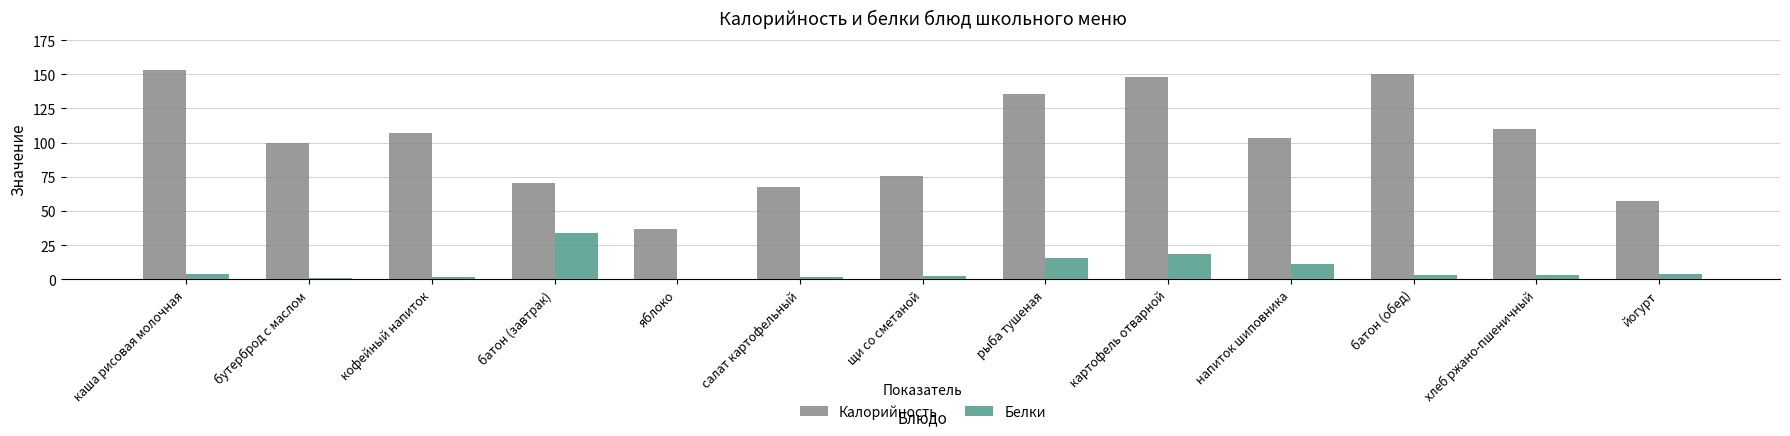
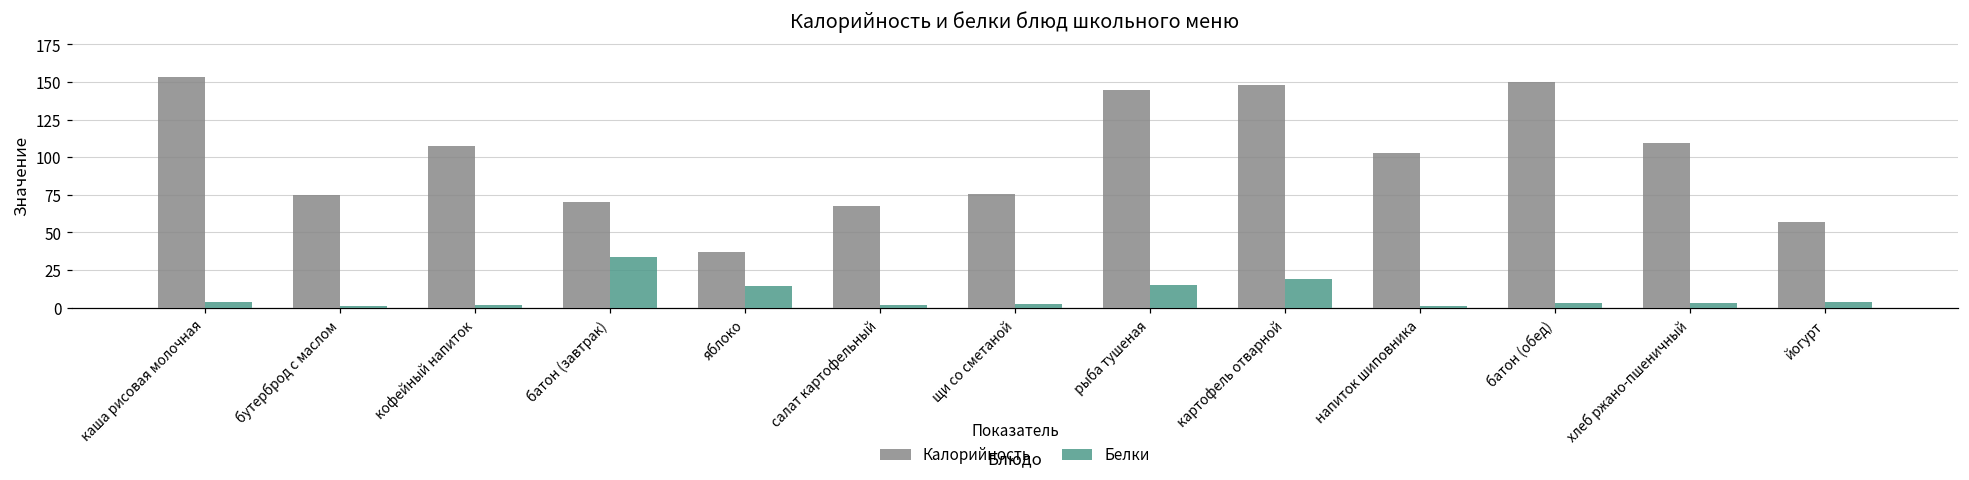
Калорийность, бутерброд с маслом: 100 -> 75
Белки, яблоко: 0 -> 14
Калорийность, рыба тушеная: 136 -> 144
Белки, напиток шиповника: 11 -> 1
